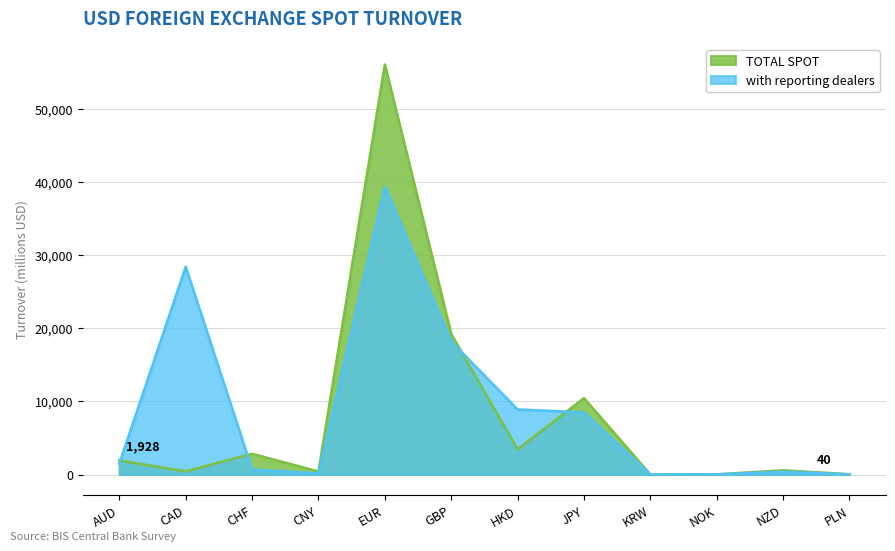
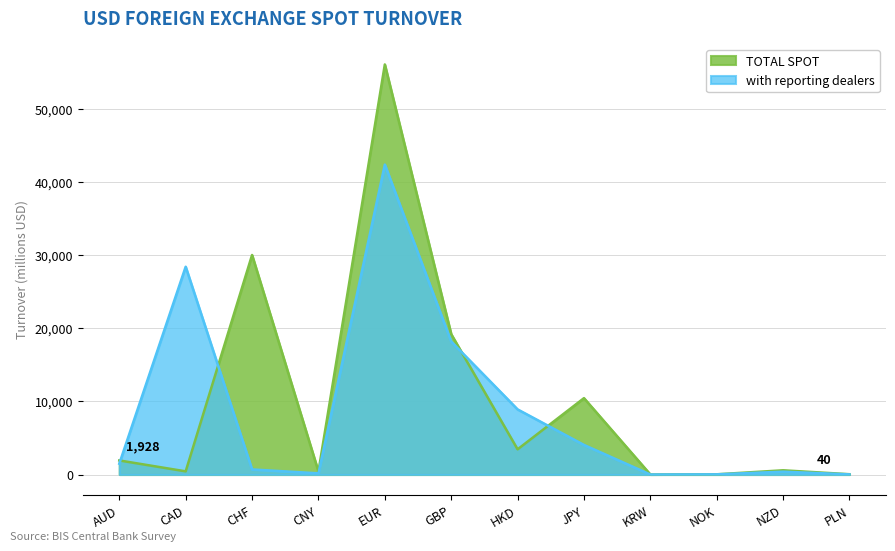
TOTAL SPOT, CHF: 3,000 -> 30,000
with reporting dealers, EUR: 39,000 -> 42,000
with reporting dealers, JPY: 9,000 -> 4,000
